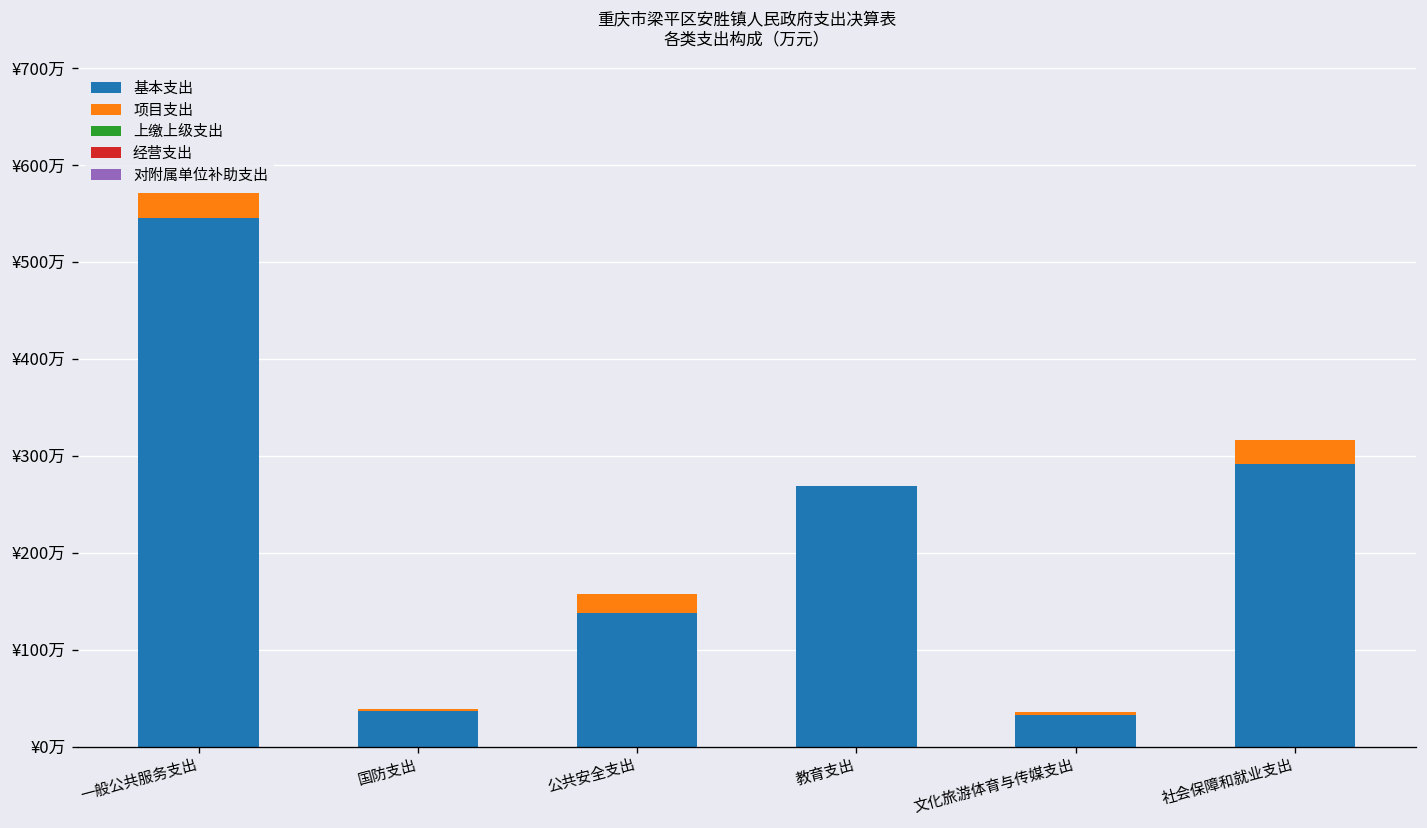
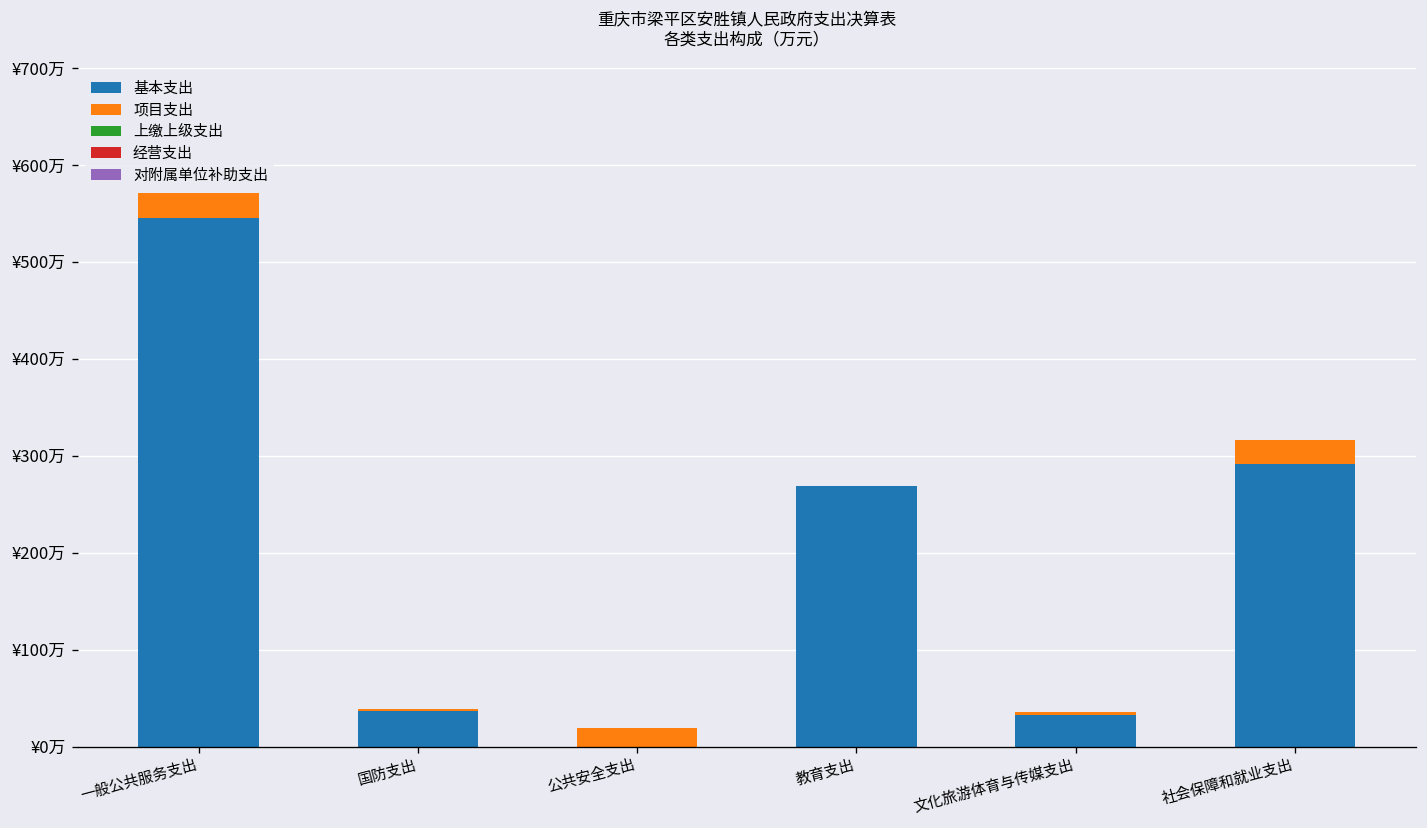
基本支出, 公共安全支出: ¥140万 -> ¥0万
